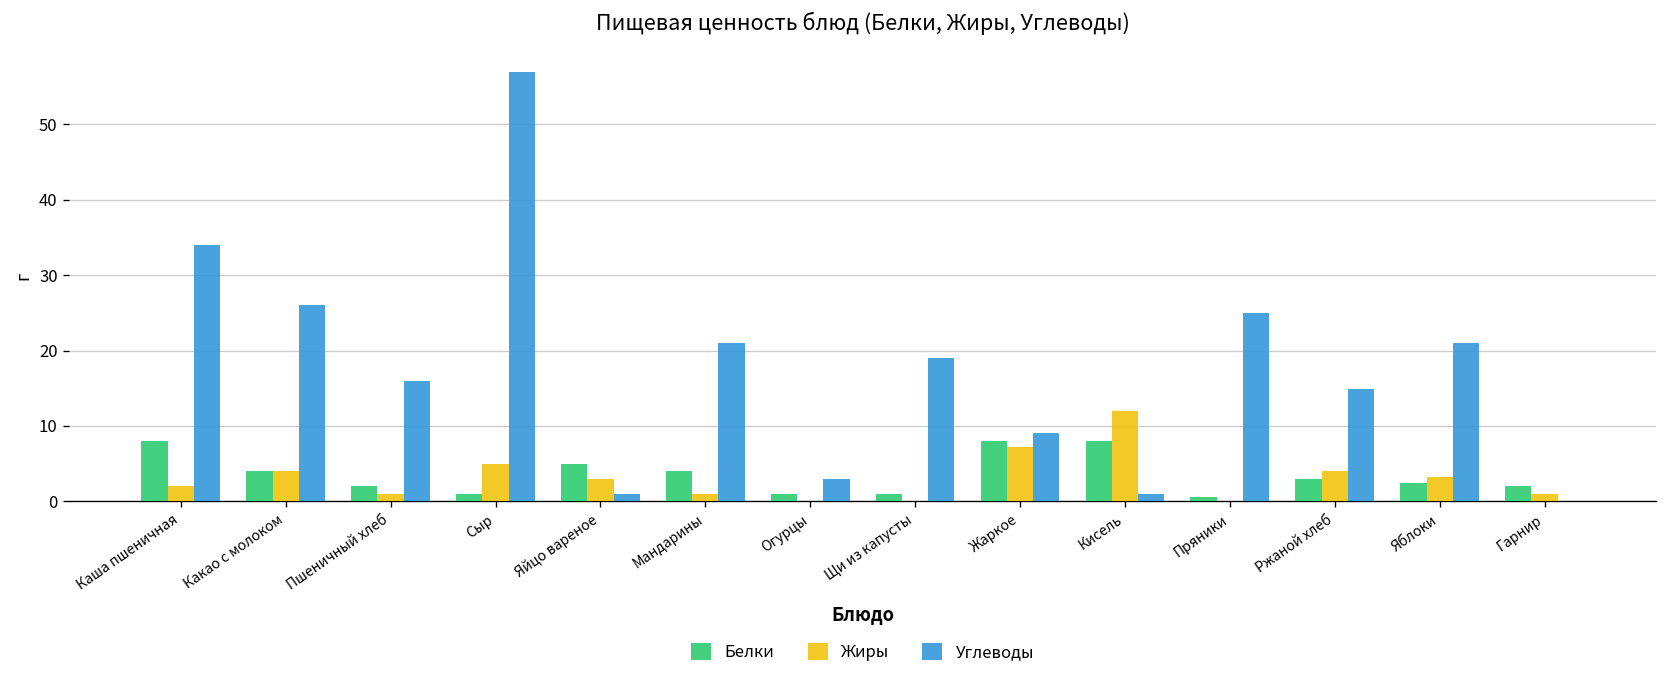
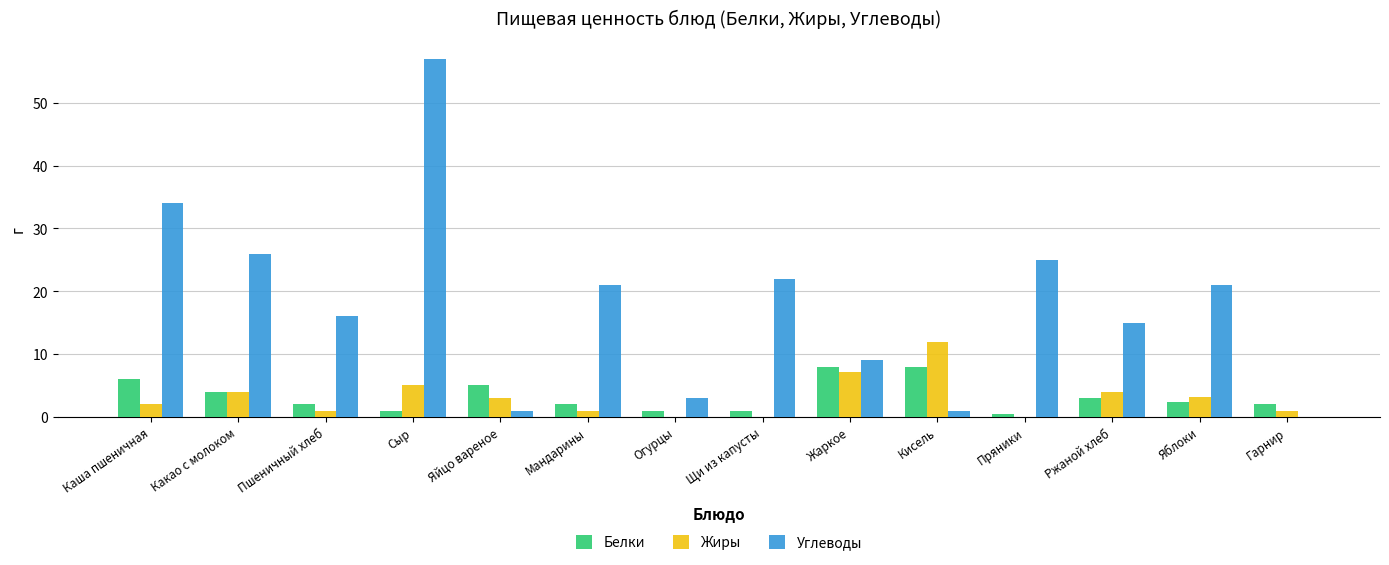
Белки, Каша пшеничная: 8 -> 6
Белки, Мандарины: 4 -> 2
Углеводы, Щи из капусты: 19 -> 22
